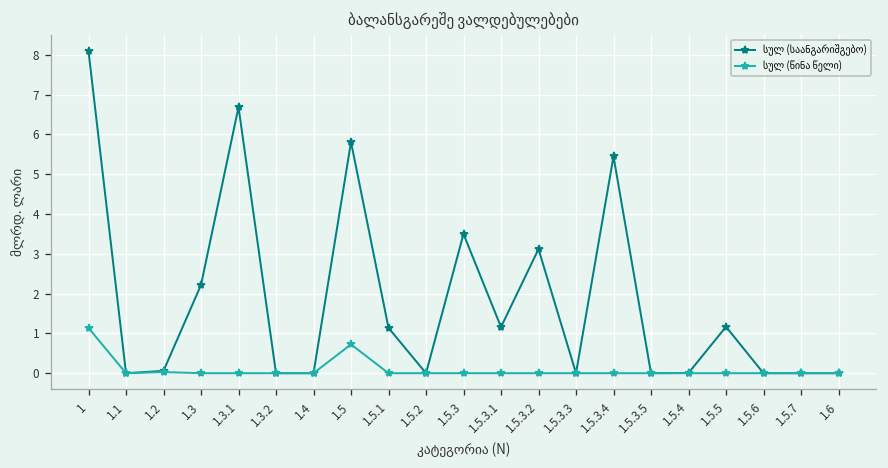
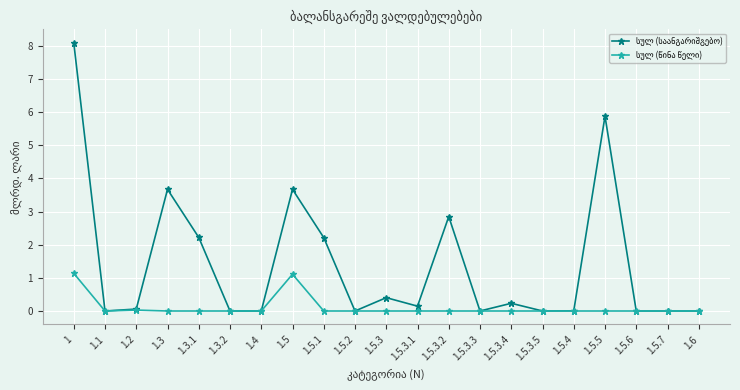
სულ (საანგარიშგებო), 1.3: 2.2 -> 3.7
სულ (საანგარიშგებო), 1.3.1: 6.7 -> 2.2
სულ (საანგარიშგებო), 1.5: 5.8 -> 3.7
სულ (წინა წელი), 1.5: 0.7 -> 1.1
სულ (საანგარიშგებო), 1.5.1: 1.1 -> 2.2
სულ (საანგარიშგებო), 1.5.3: 3.5 -> 0.4
სულ (საანგარიშგებო), 1.5.3.1: 1.2 -> 0.1
სულ (საანგარიშგებო), 1.5.3.2: 3.1 -> 2.8
სულ (საანგარიშგებო), 1.5.3.4: 5.4 -> 0.2
სულ (საანგარიშგებო), 1.5.5: 1.2 -> 5.9
